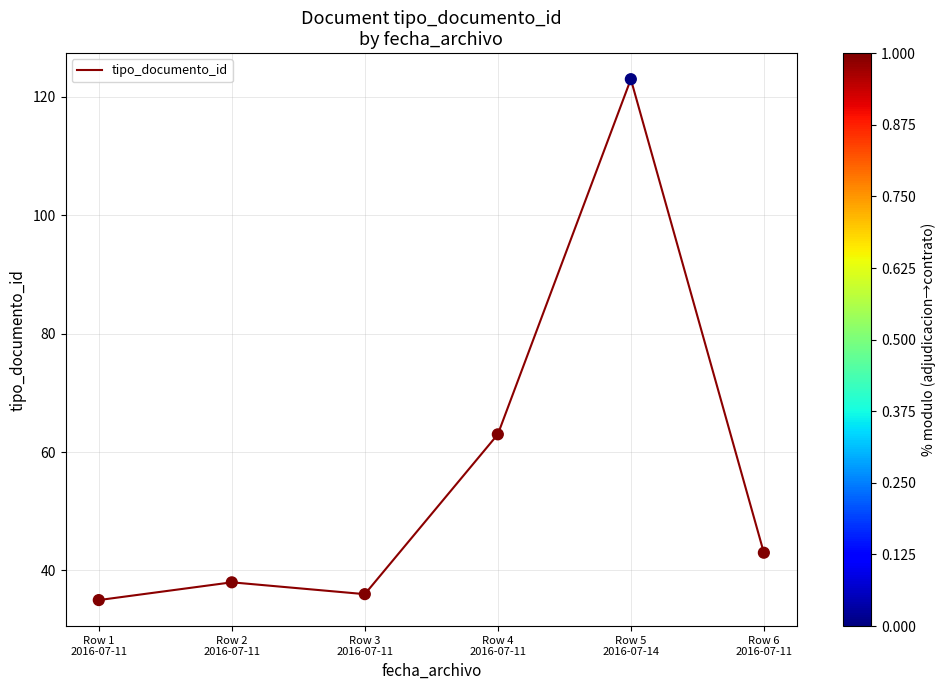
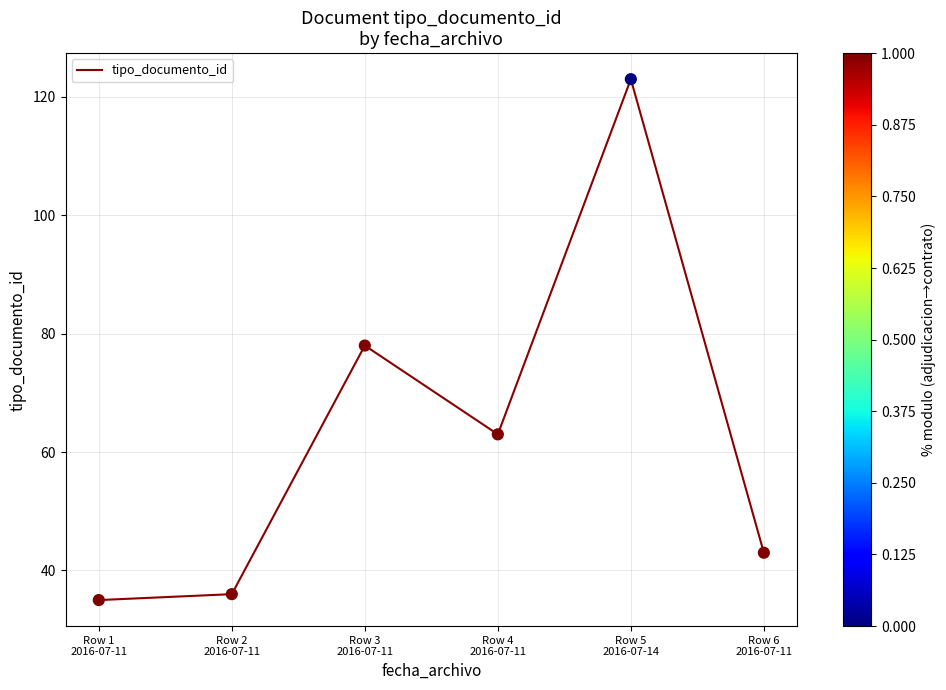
Row 2 2016-07-11: 38 -> 36
Row 3 2016-07-11: 36 -> 78
